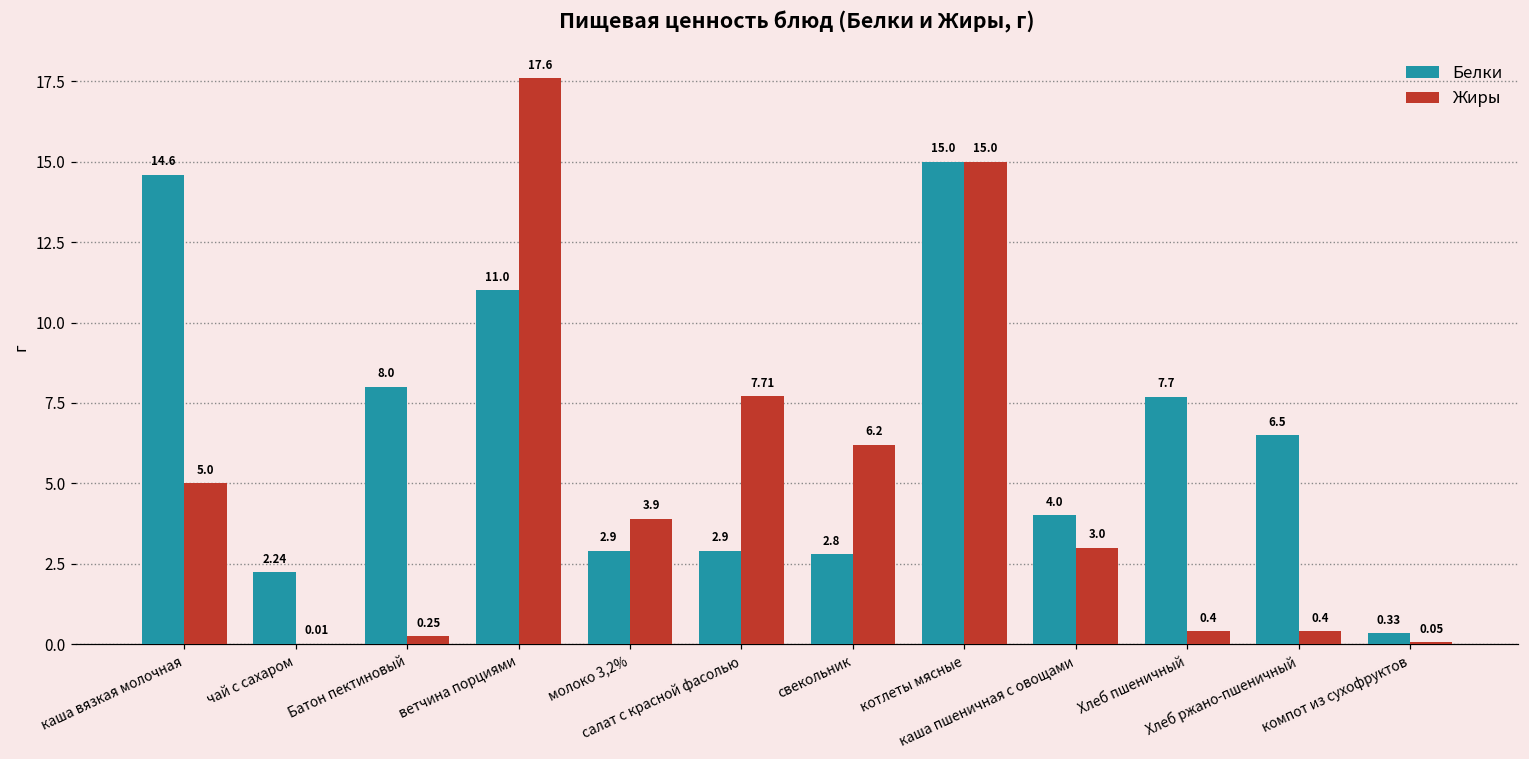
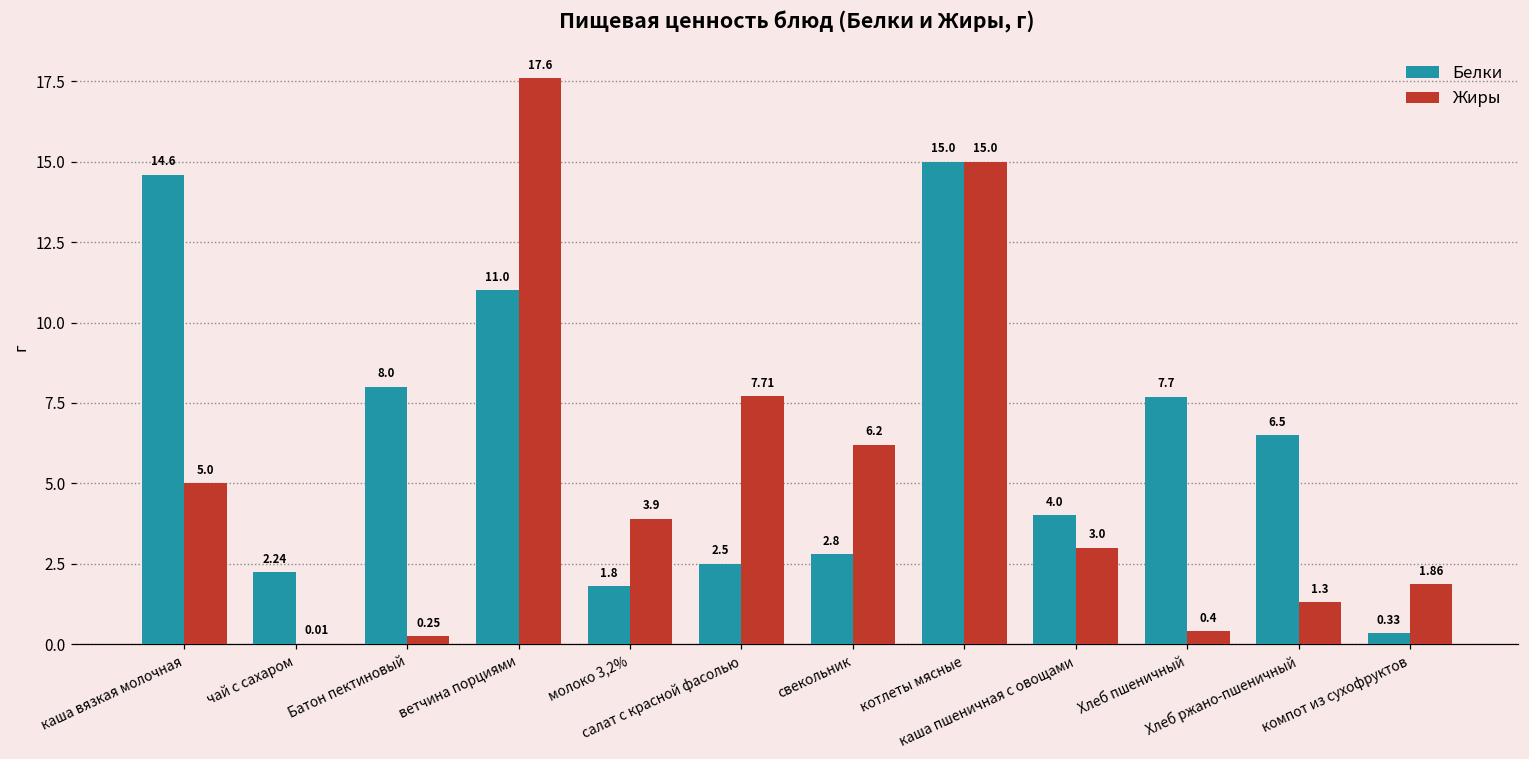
Белки, молоко 3,2%: 2.9 -> 1.8
Белки, салат с красной фасолью: 2.9 -> 2.5
Жиры, Хлеб ржано-пшеничный: 0.4 -> 1.3
Жиры, компот из сухофруктов: 0.05 -> 1.86
